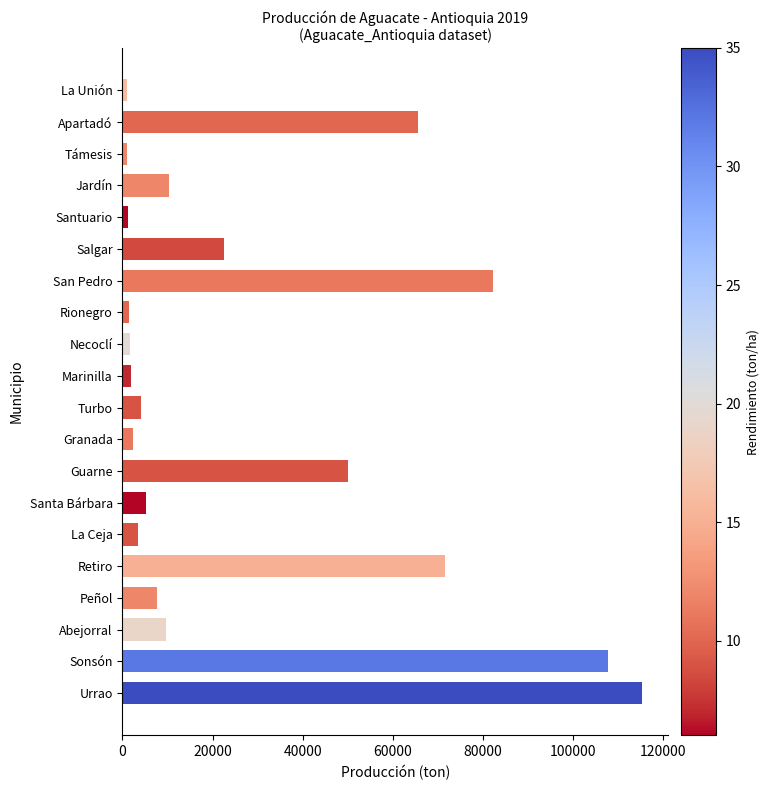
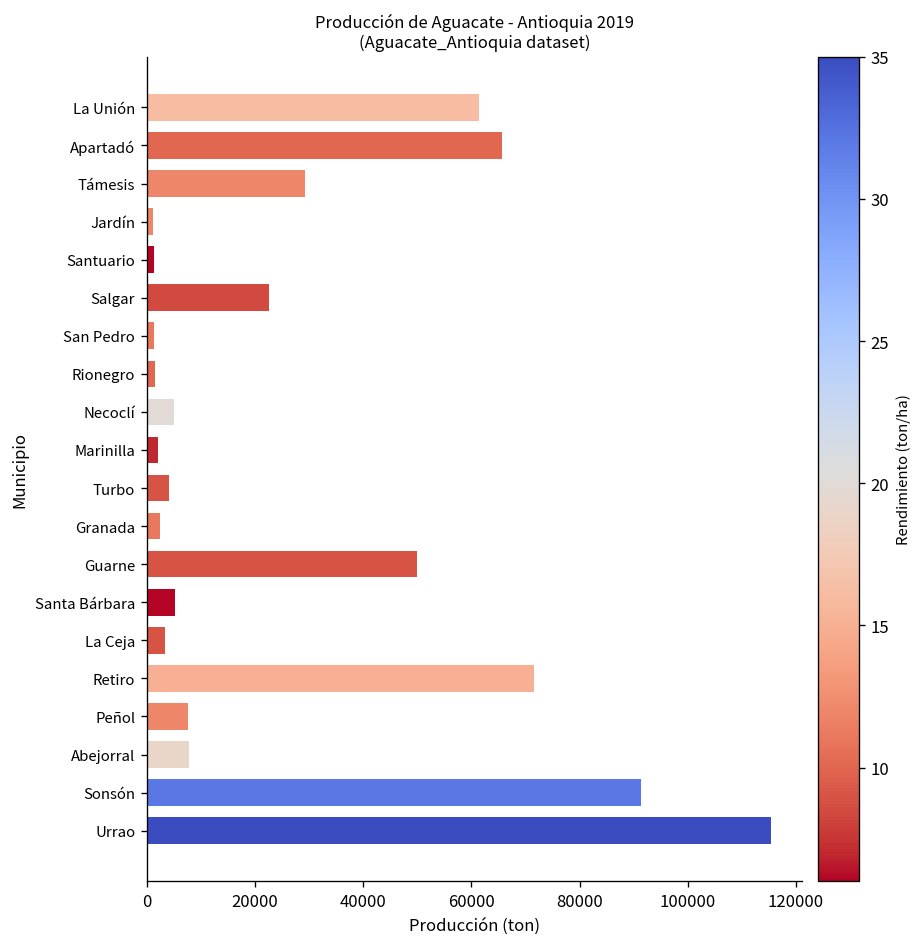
La Unión: 1000 -> 61000
Támesis: 1000 -> 29000
Jardín: 10000 -> 1000
San Pedro: 82000 -> 1000
Necoclí: 2000 -> 5000
Abejorral: 10000 -> 8000
Sonsón: 108000 -> 91000
